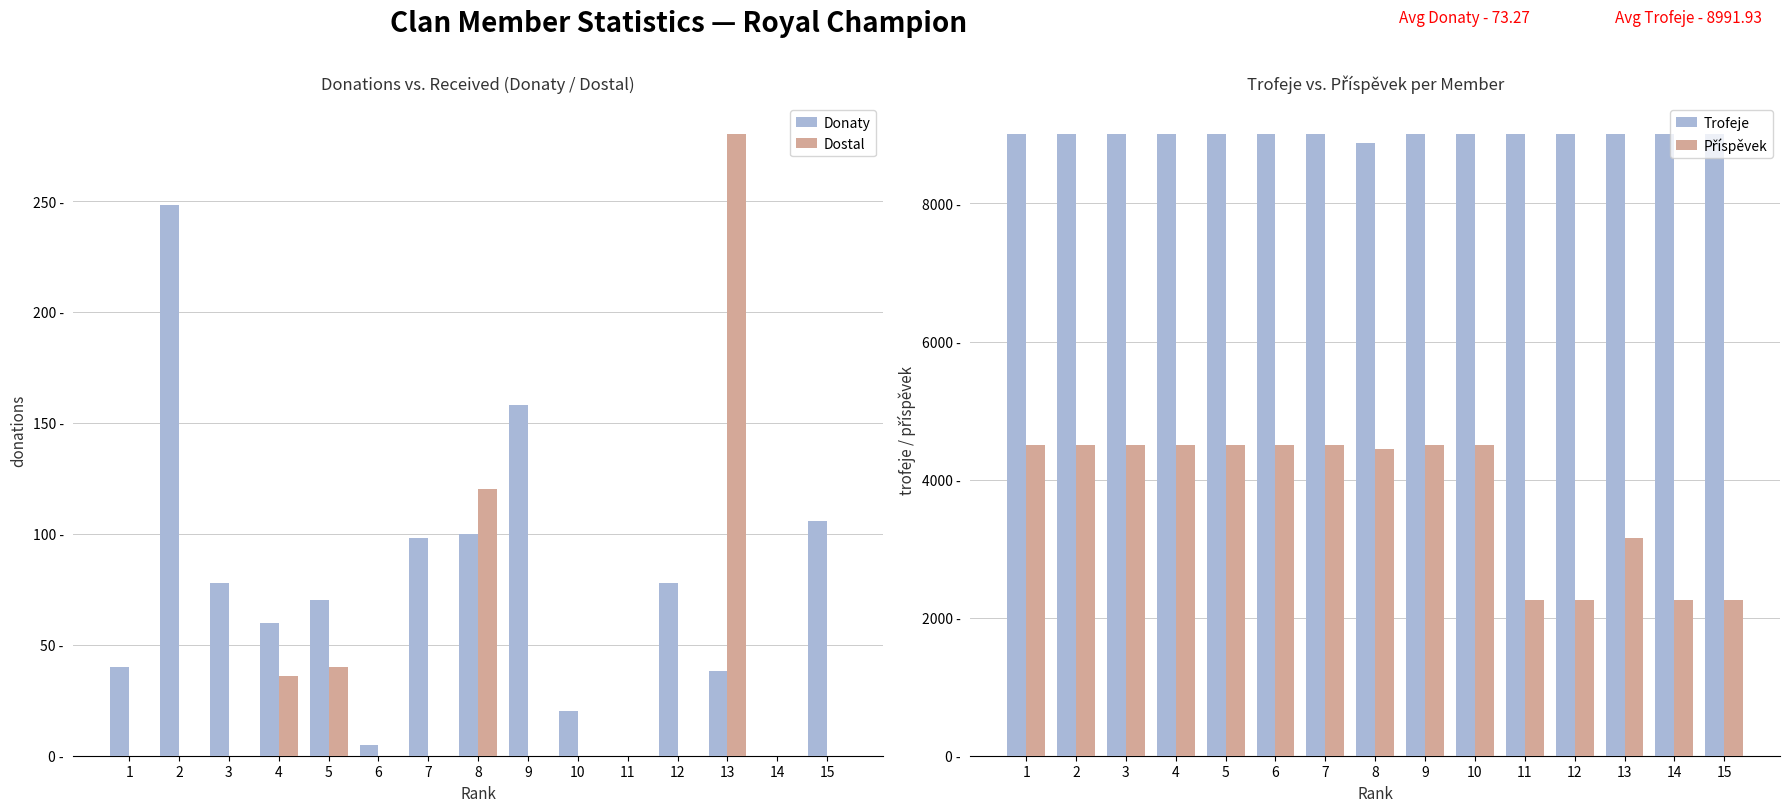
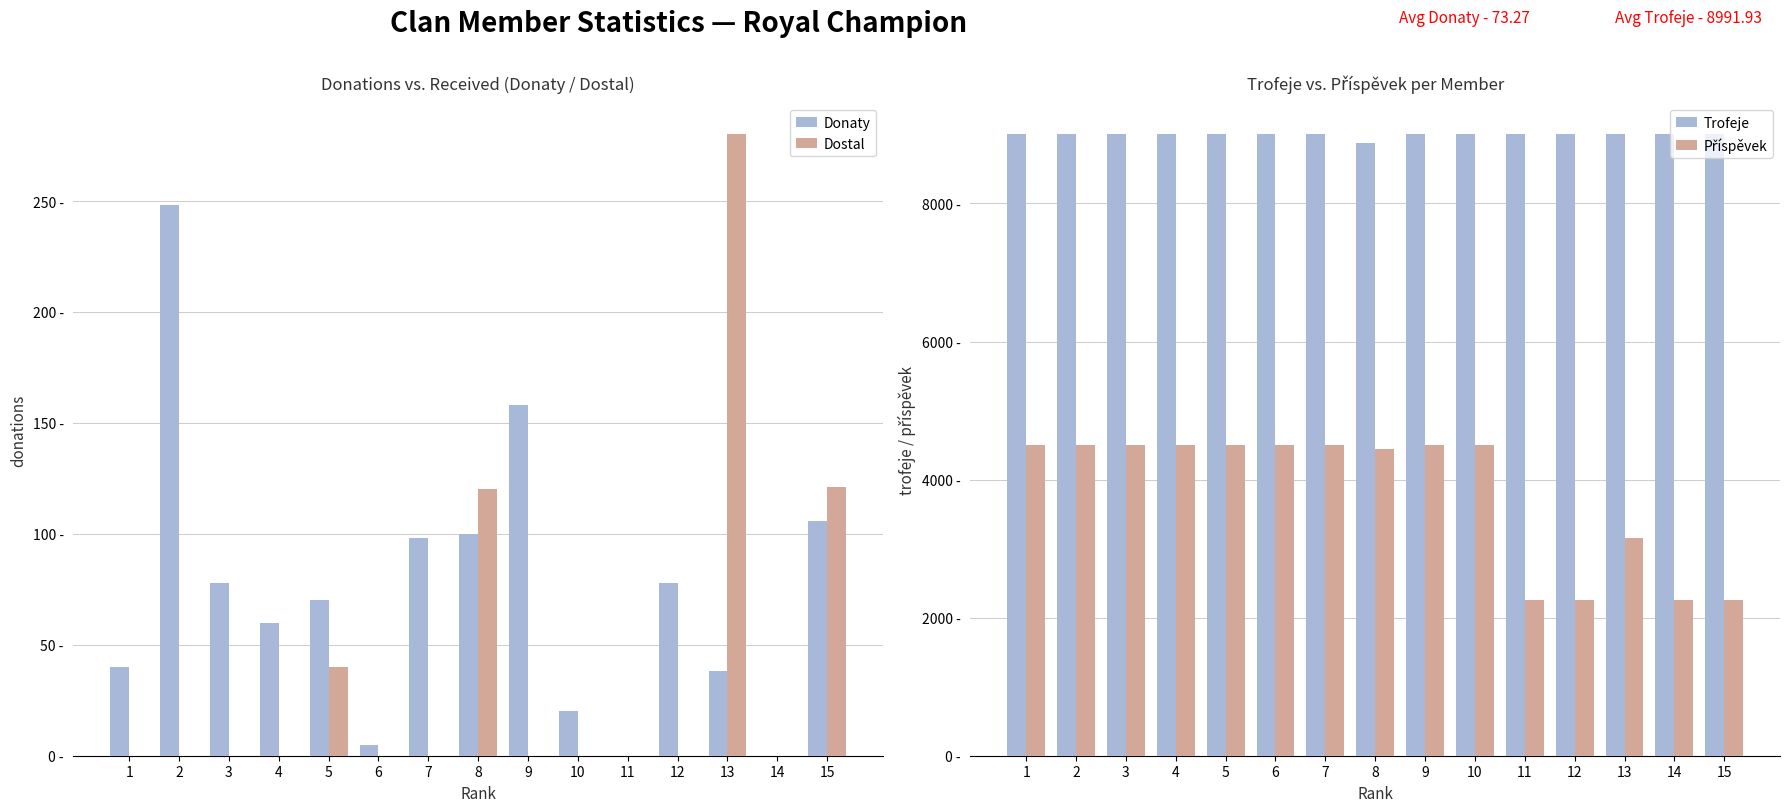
Donations vs. Received (Donaty / Dostal), Dostal, 4: 36 - -> 0 -
Donations vs. Received (Donaty / Dostal), Dostal, 15: 0 - -> 121 -
